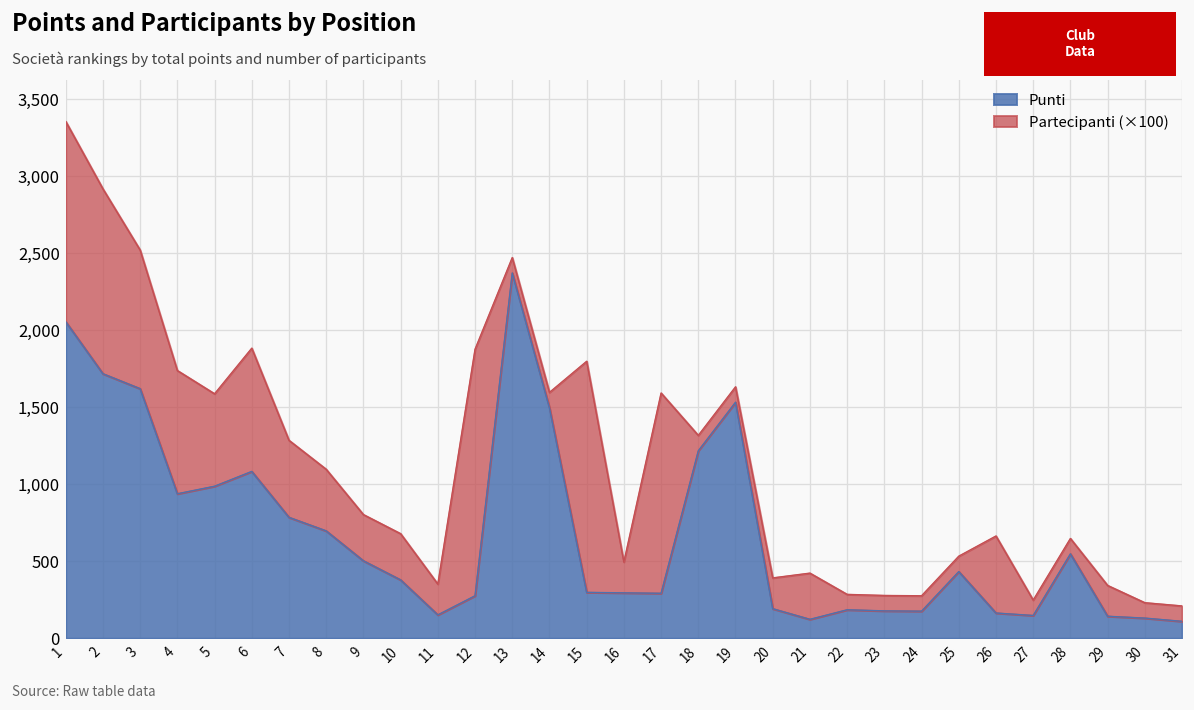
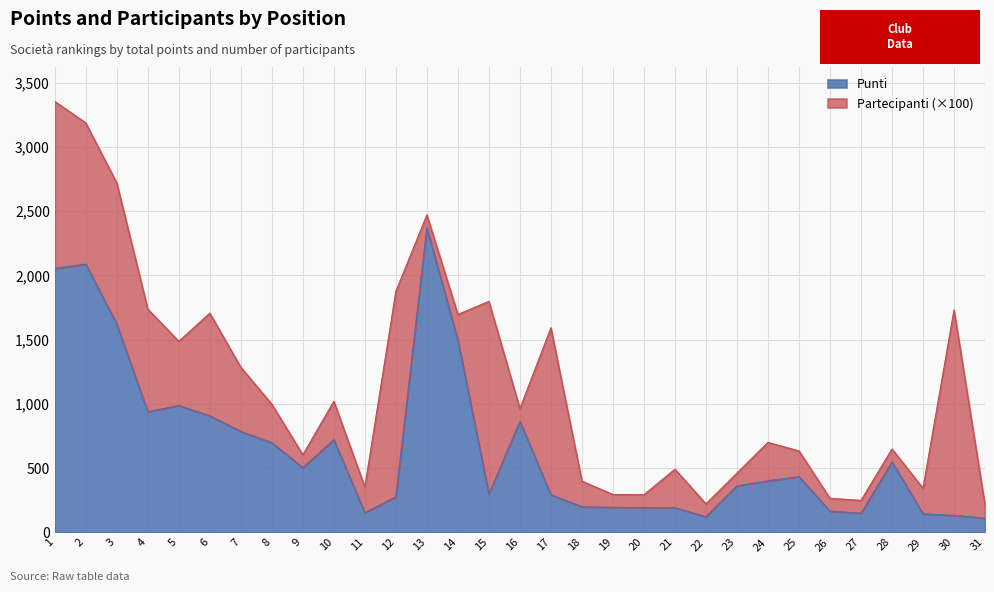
Punti, 2: 1,720 -> 2,090
Partecipanti (×100), 2: 1,200 -> 1,100
Partecipanti (×100), 3: 900 -> 1,100
Partecipanti (×100), 5: 600 -> 500
Punti, 6: 1,080 -> 910
Partecipanti (×100), 8: 400 -> 300
Partecipanti (×100), 9: 300 -> 100
Punti, 10: 380 -> 720
Partecipanti (×100), 14: 100 -> 200
Punti, 16: 300 -> 860
Partecipanti (×100), 16: 200 -> 100
Punti, 18: 1,220 -> 200
Partecipanti (×100), 18: 100 -> 200
Punti, 19: 1,530 -> 190
Partecipanti (×100), 20: 200 -> 100
Punti, 21: 120 -> 190
Punti, 22: 190 -> 120
Punti, 23: 180 -> 360
Punti, 24: 180 -> 400
Partecipanti (×100), 24: 100 -> 300
Partecipanti (×100), 25: 100 -> 200
Partecipanti (×100), 26: 500 -> 100
Partecipanti (×100), 30: 100 -> 1,600
